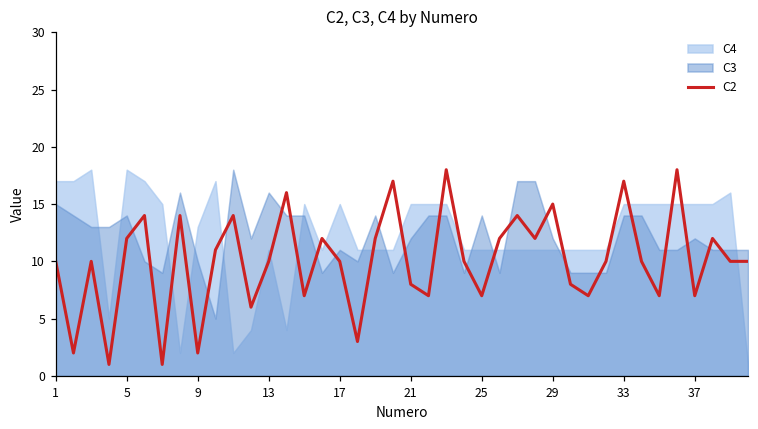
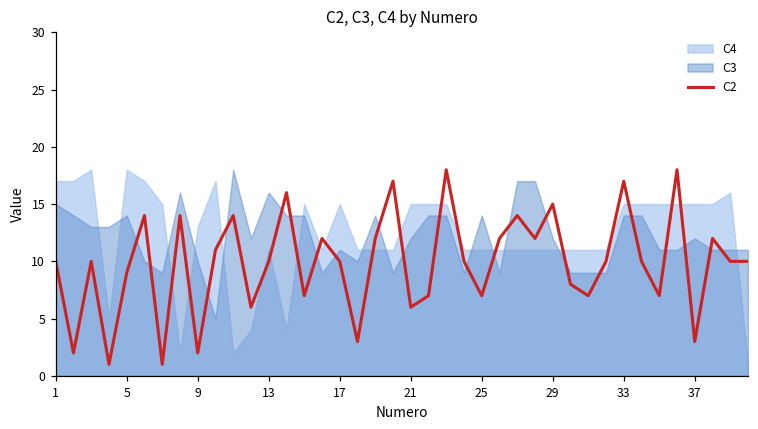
C2, 5: 12 -> 9
C2, 21: 8 -> 6
C2, 37: 7 -> 3
